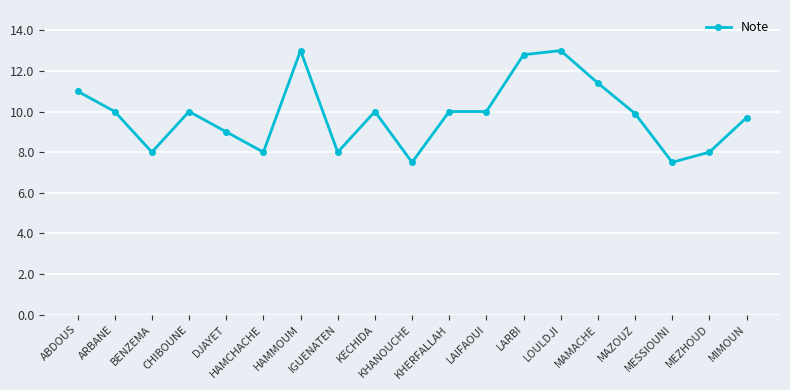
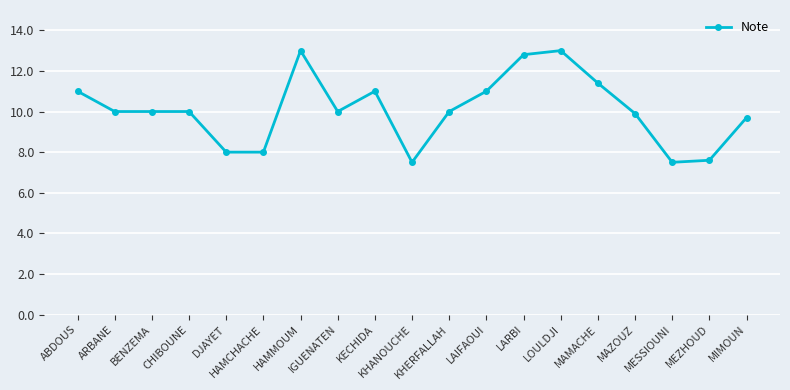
BENZEMA: 8 -> 10
DJAYET: 9 -> 8
IGUENATEN: 8 -> 10
KECHIDA: 10 -> 11
LAIFAOUI: 10 -> 11
MEZHOUD: 8.0 -> 7.6
